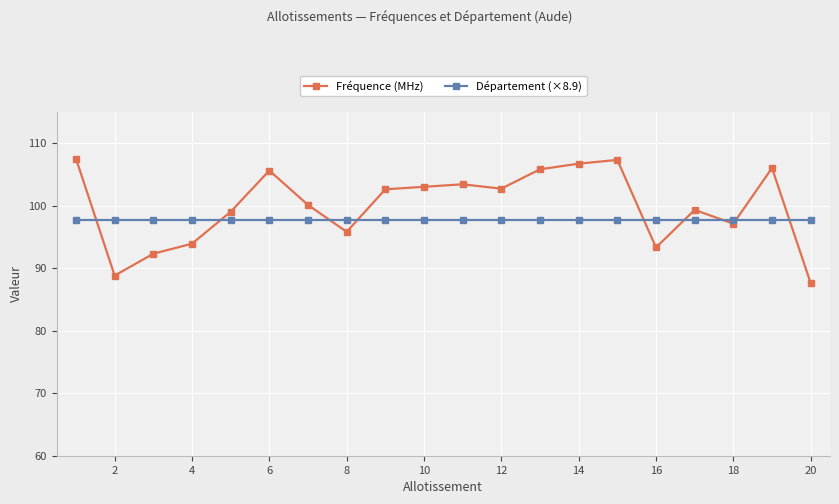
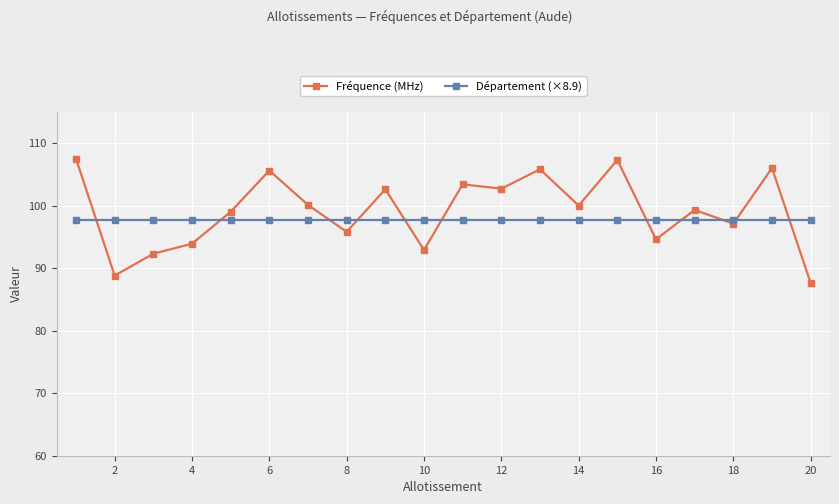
Fréquence (MHz), 10: 103 -> 93
Fréquence (MHz), 14: 107 -> 100
Fréquence (MHz), 16: 93 -> 95
